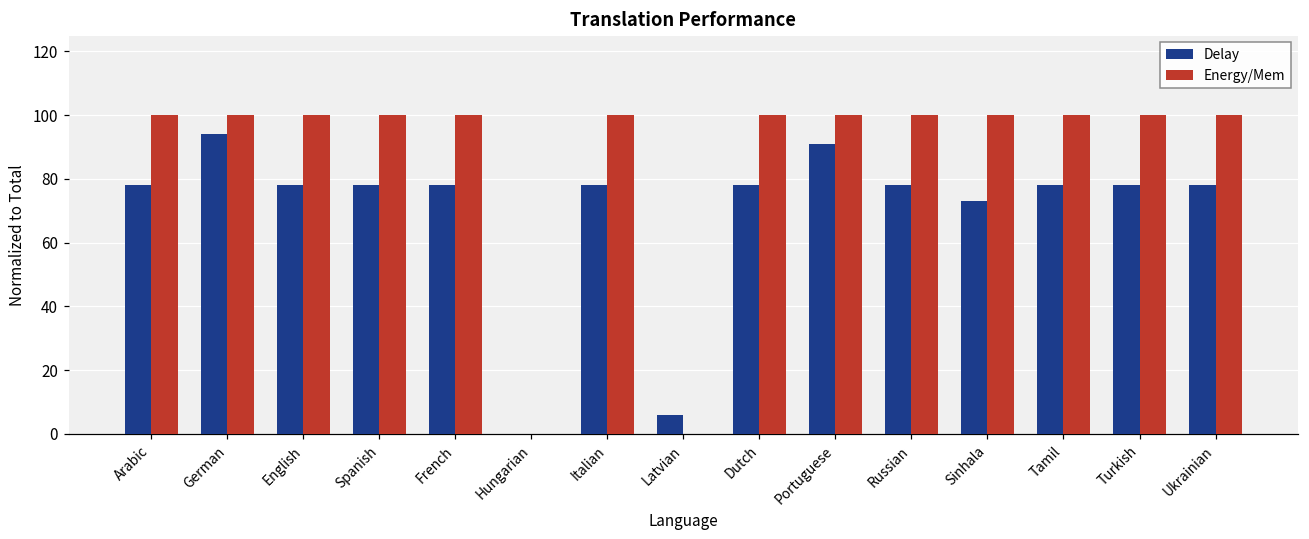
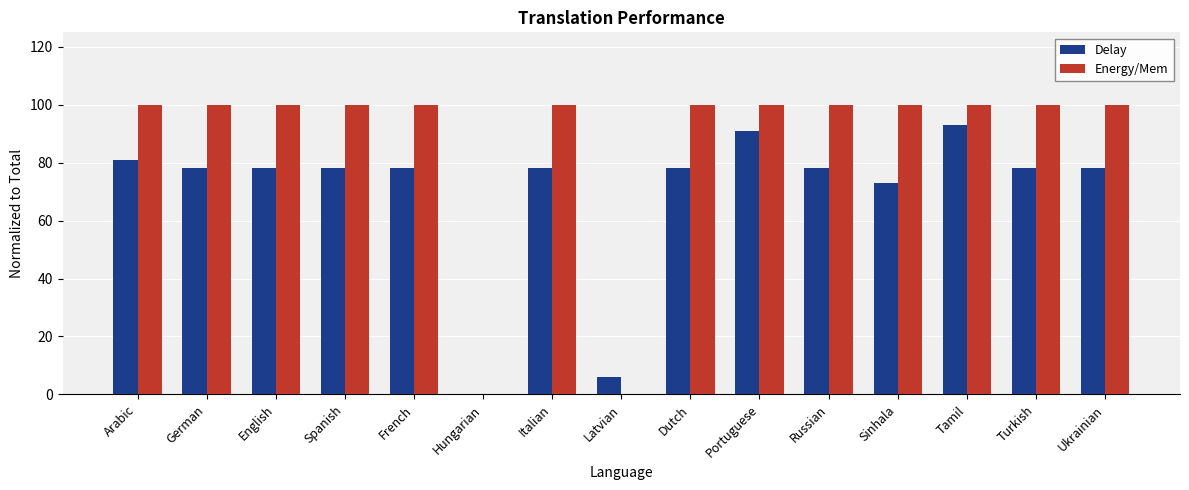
Delay, Arabic: 78 -> 81
Delay, German: 94 -> 78
Delay, Tamil: 78 -> 93
